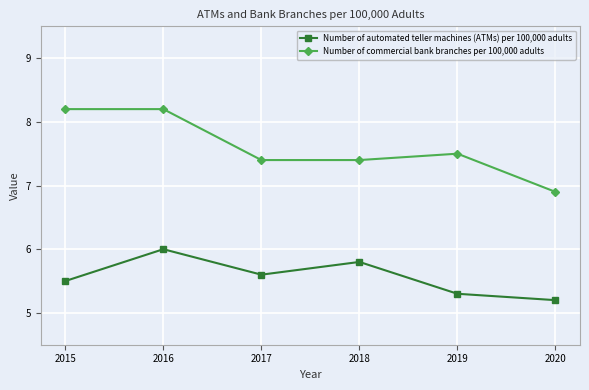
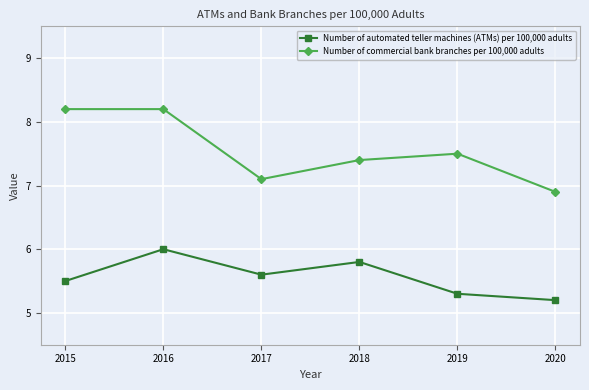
Number of commercial bank branches per 100,000 adults, 2017: 7.4 -> 7.1
